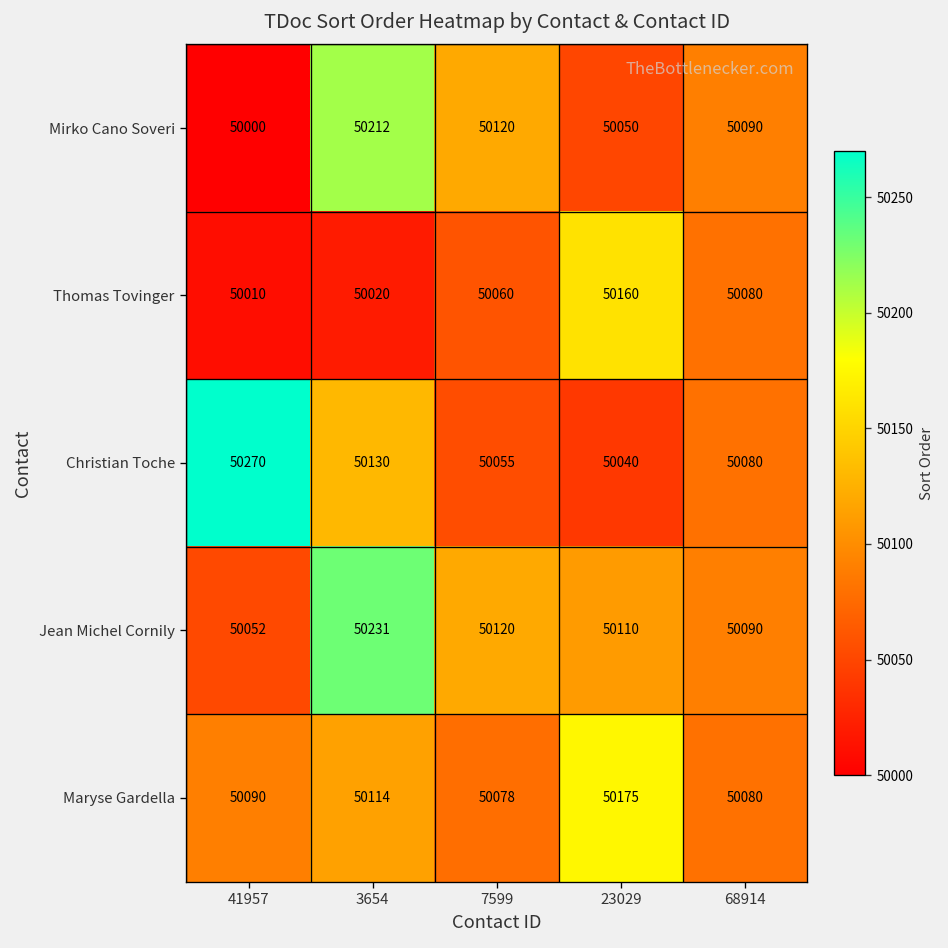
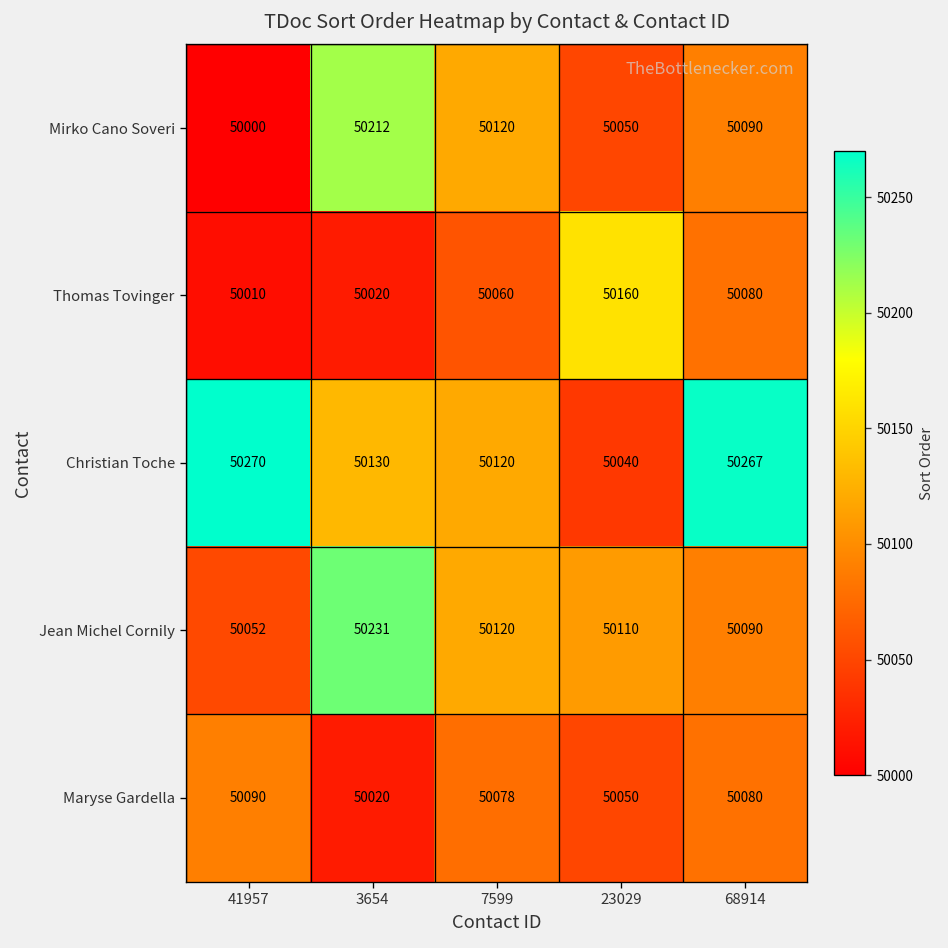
Christian Toche, 7599: 50055 -> 50120
Christian Toche, 68914: 50080 -> 50267
Maryse Gardella, 3654: 50114 -> 50020
Maryse Gardella, 23029: 50175 -> 50050
